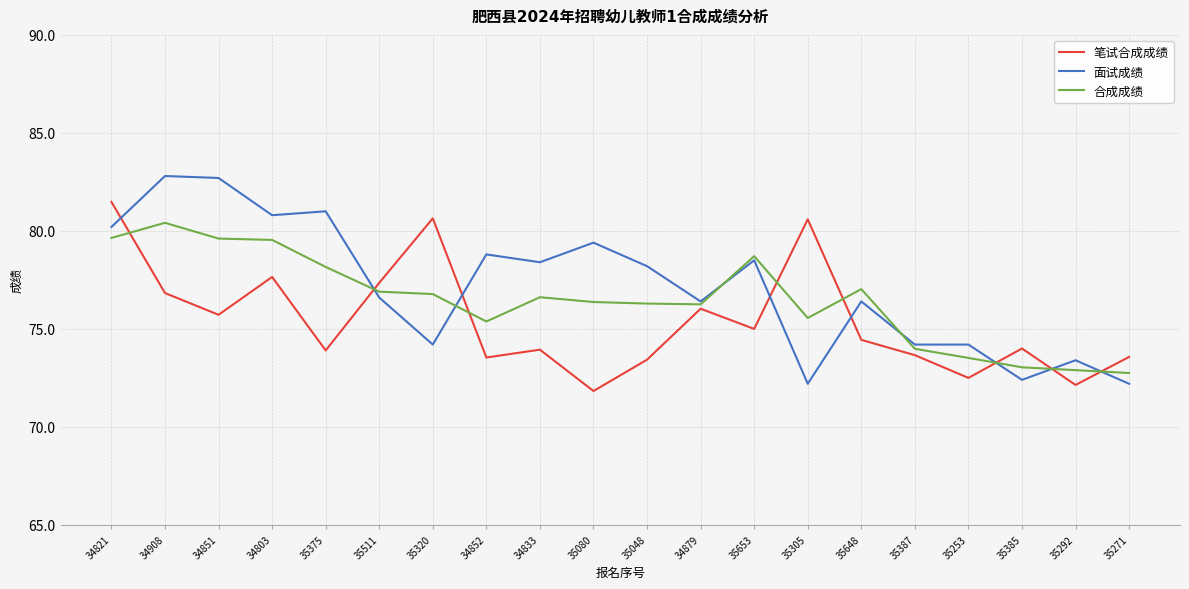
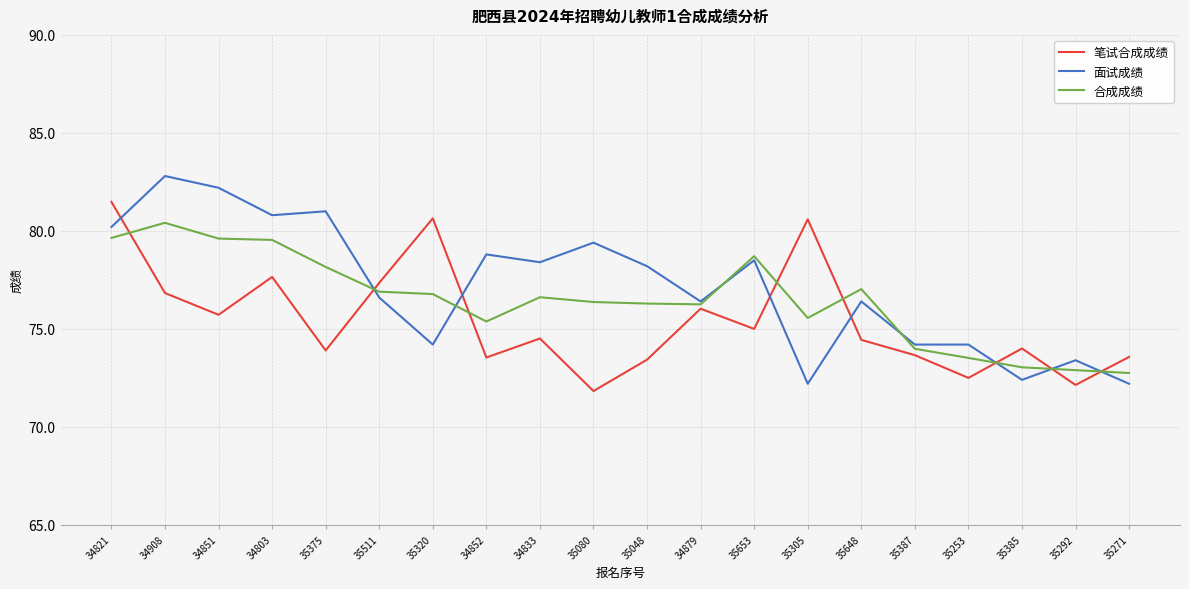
面试成绩, 34851: 82.7 -> 82.2
笔试合成成绩, 34833: 73.9 -> 74.5
